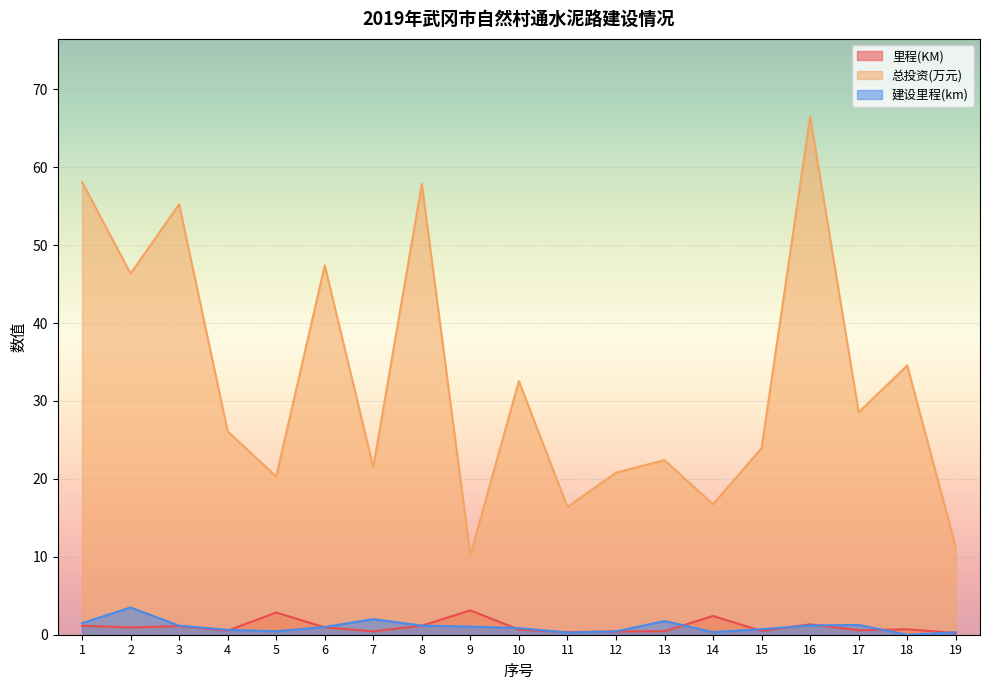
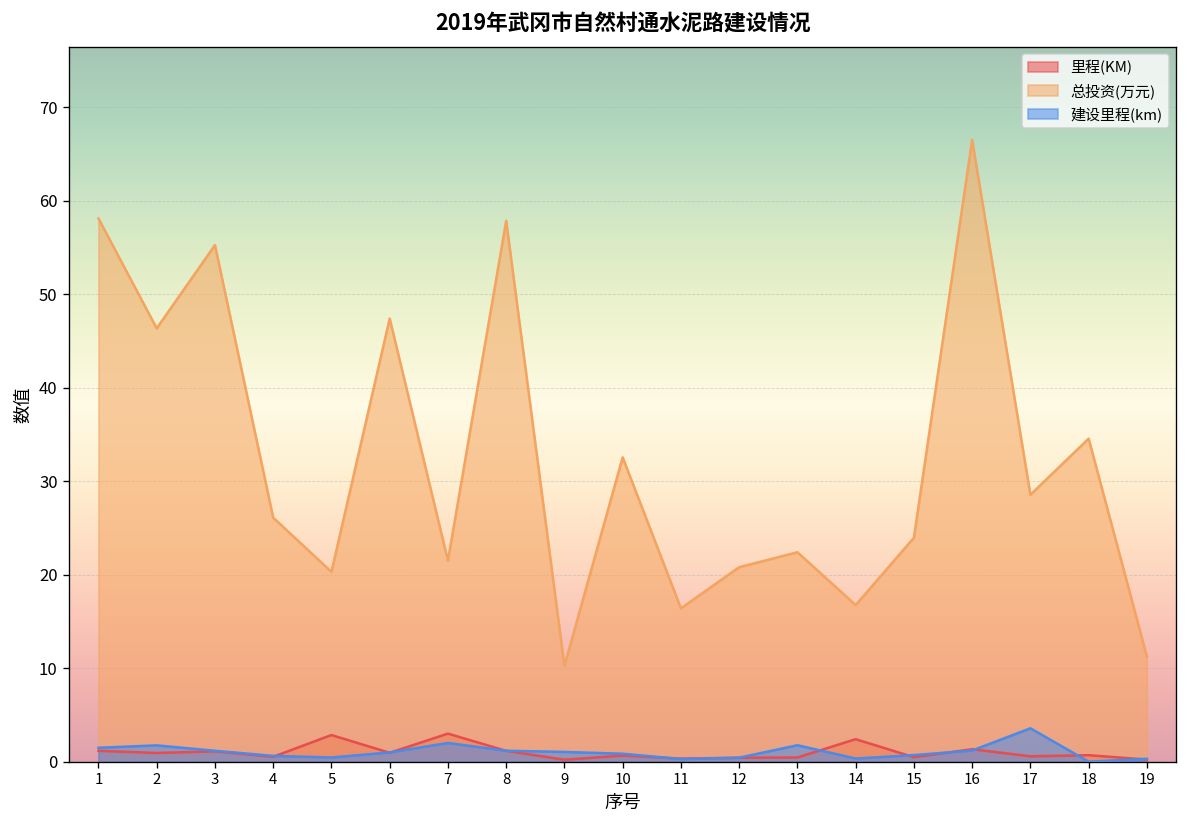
建设里程(km), 2: 3 -> 2
里程(KM), 7: 0 -> 3
里程(KM), 9: 3 -> 0
建设里程(km), 17: 1 -> 4
